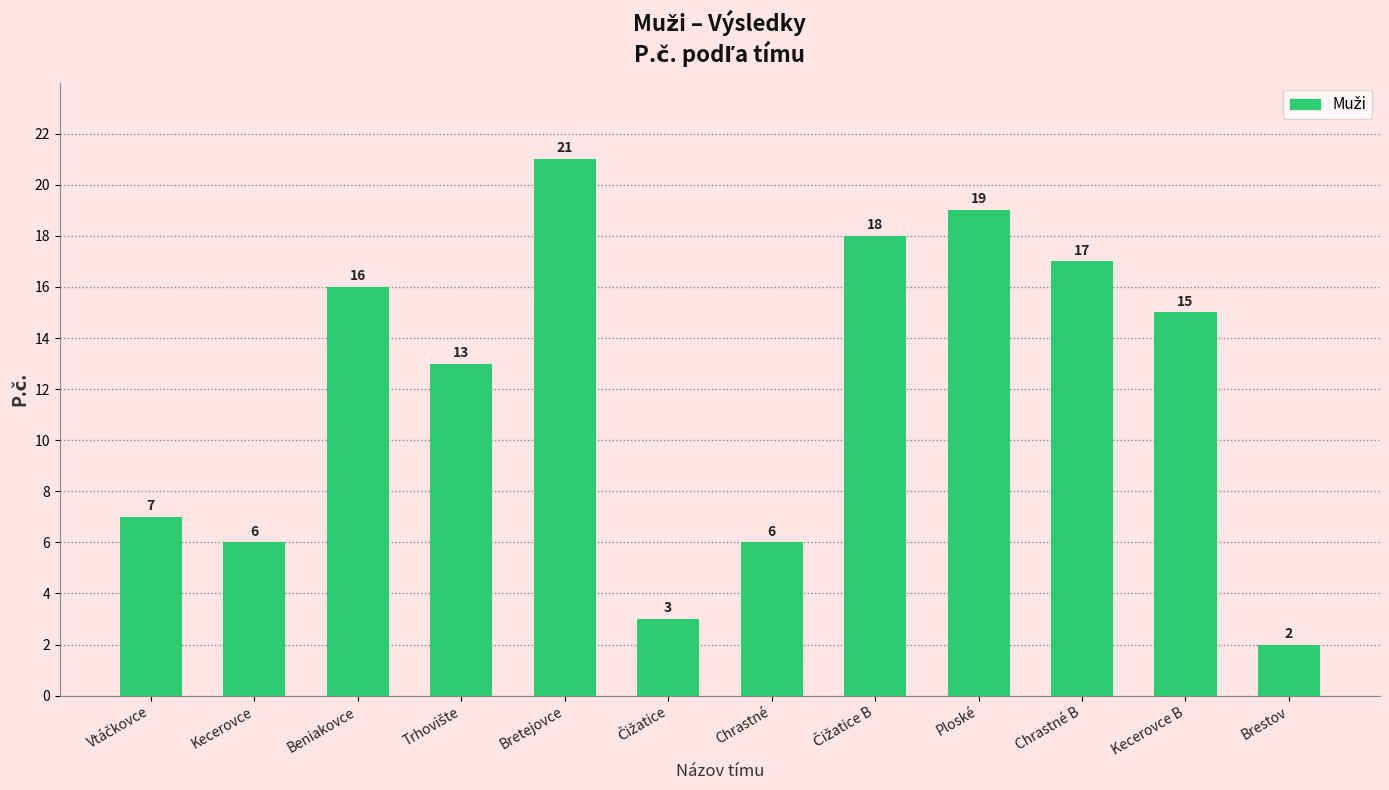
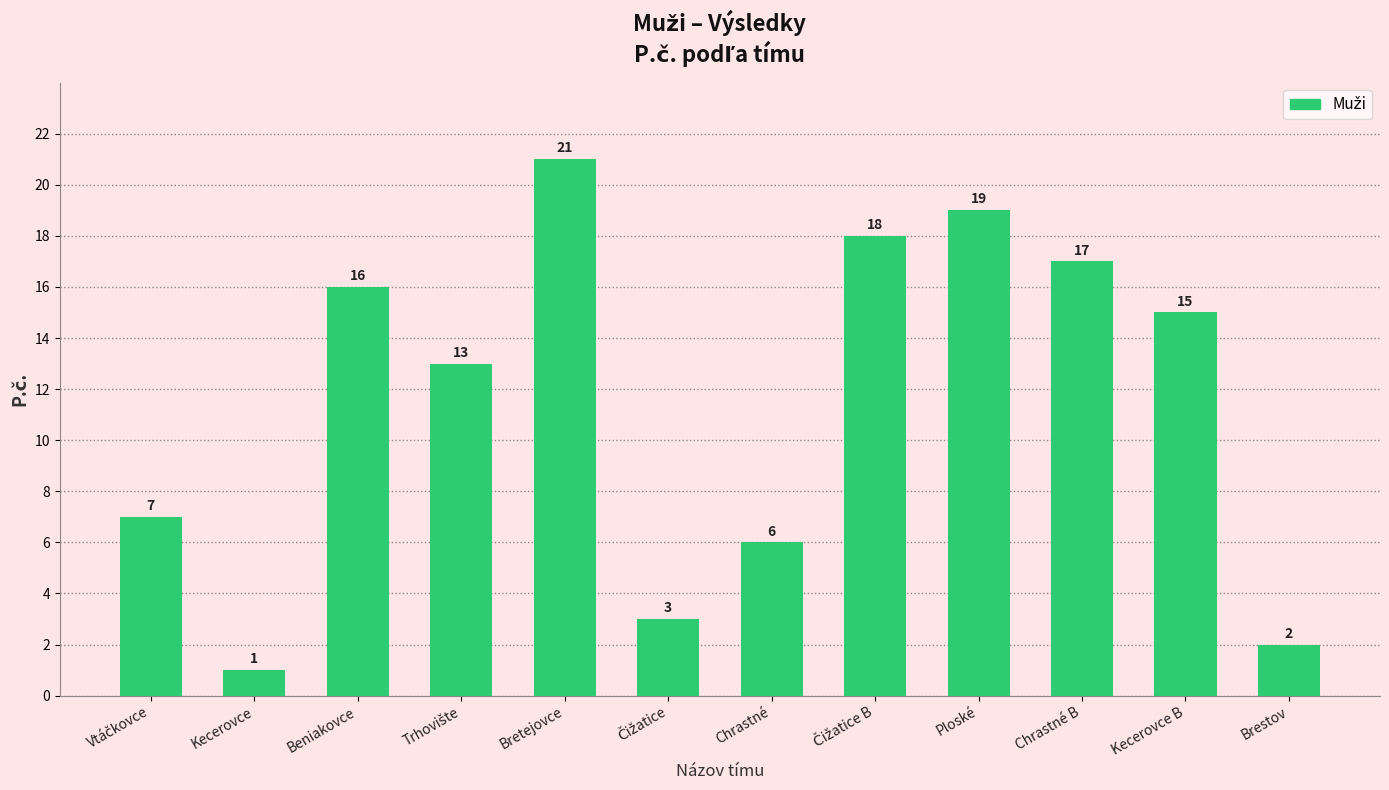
Kecerovce: 6 -> 1
